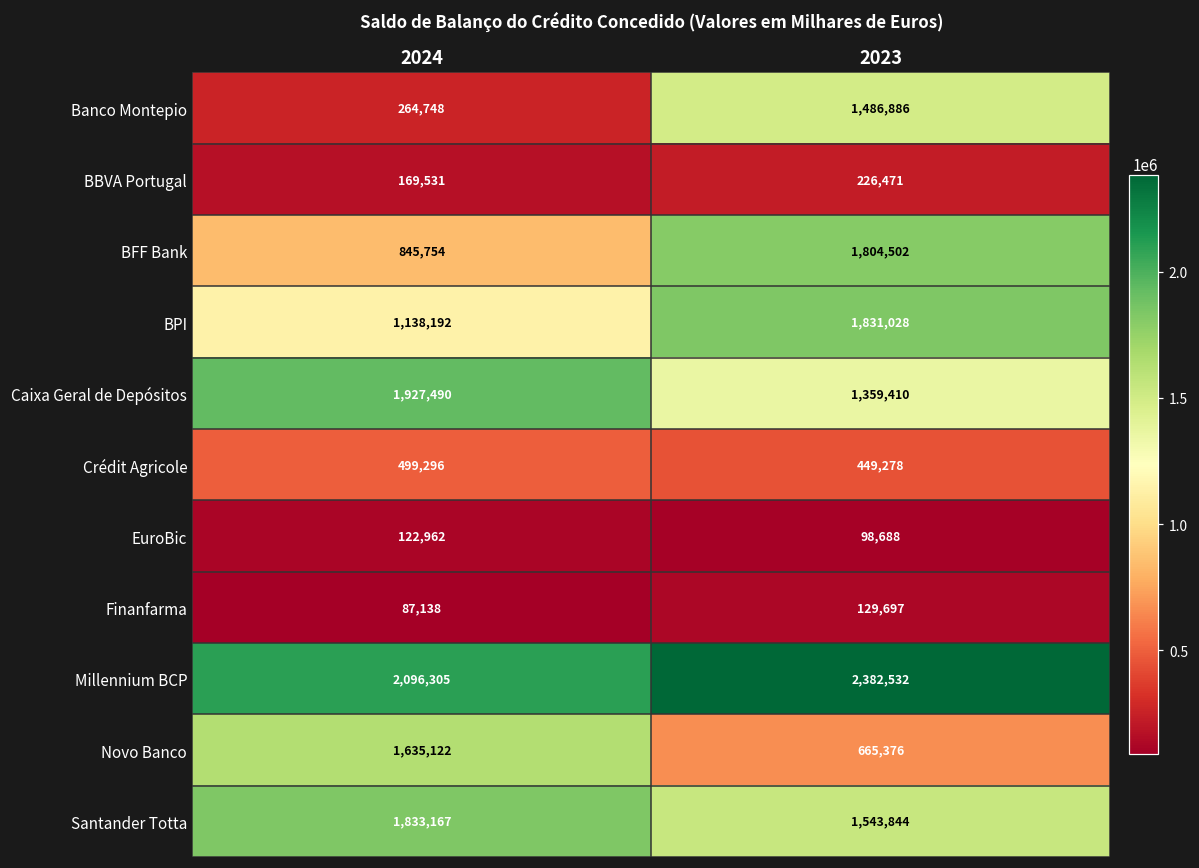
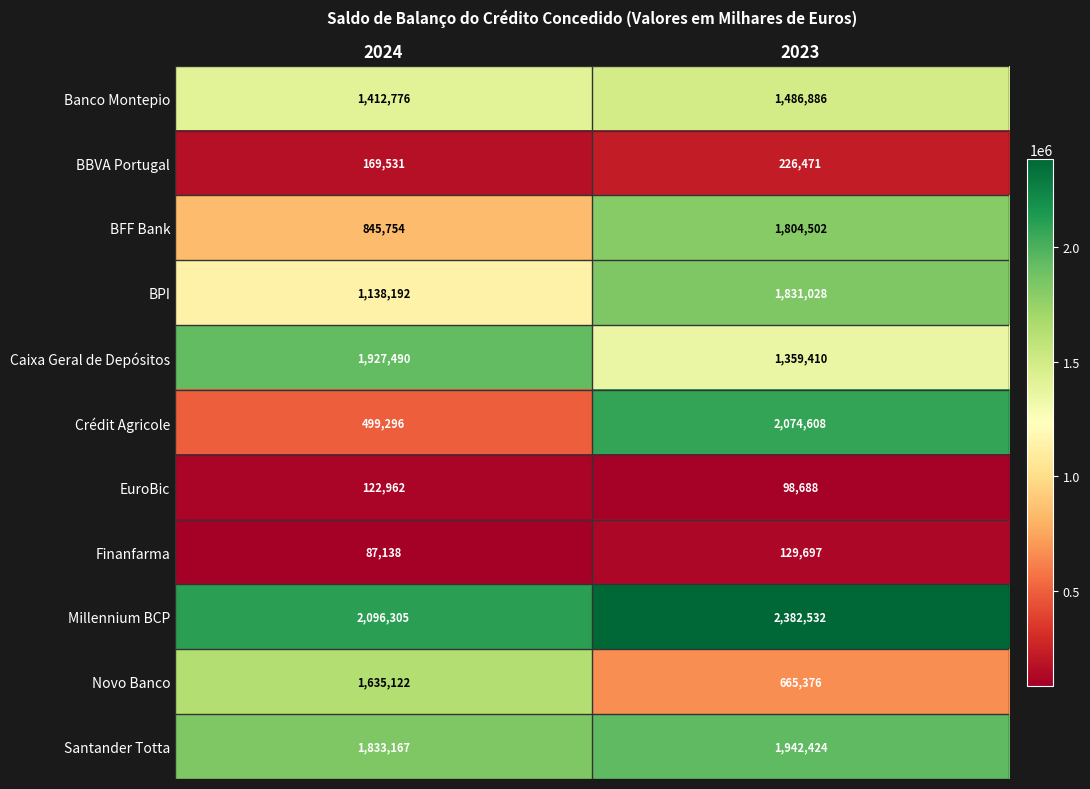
Banco Montepio, 2024: 264,748 -> 1,412,776
Crédit Agricole, 2023: 449,278 -> 2,074,608
Santander Totta, 2023: 1,543,844 -> 1,942,424
